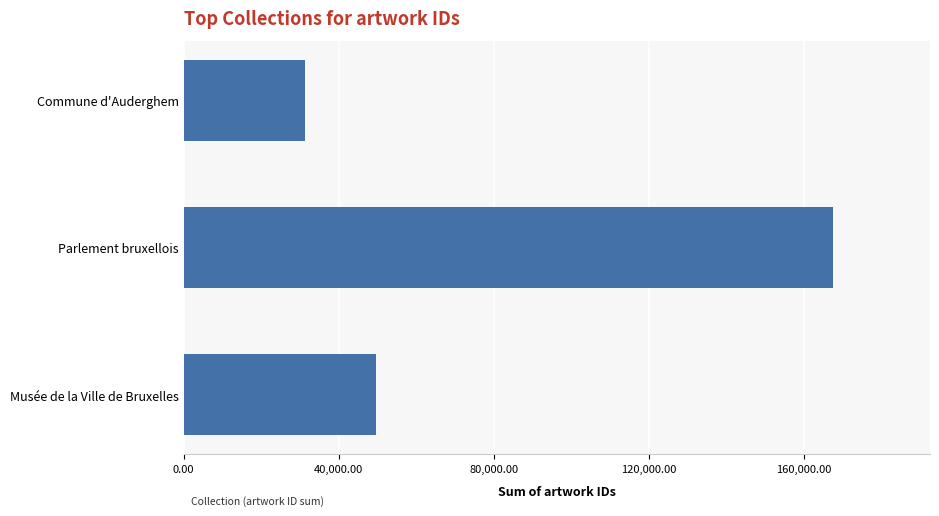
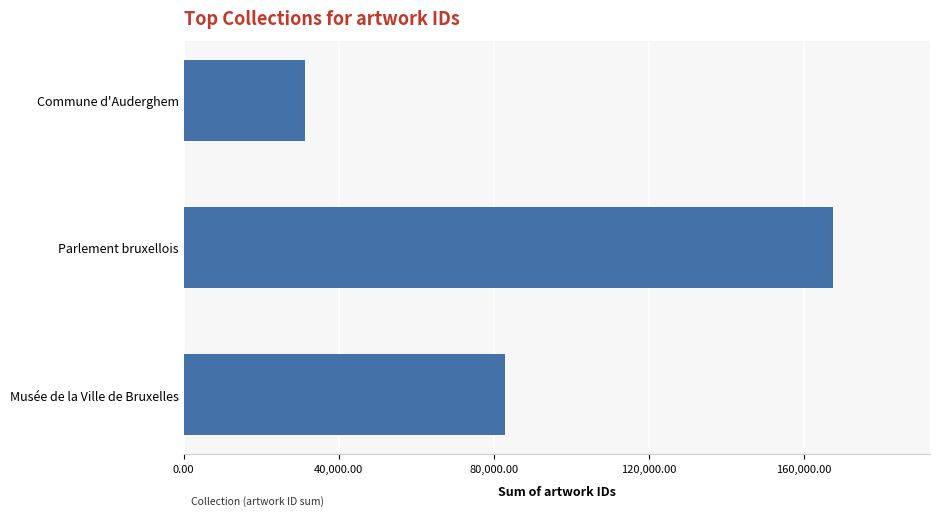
Musée de la Ville de Bruxelles: 50,000 -> 83,000
